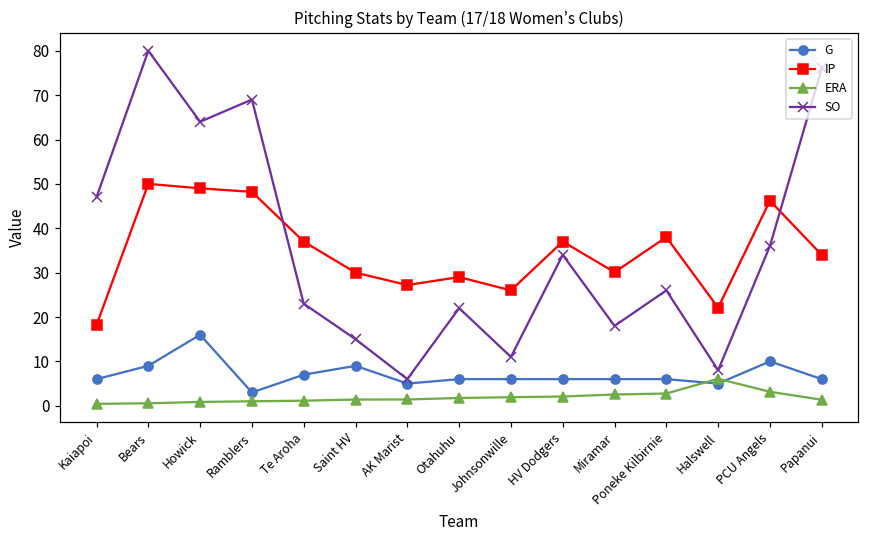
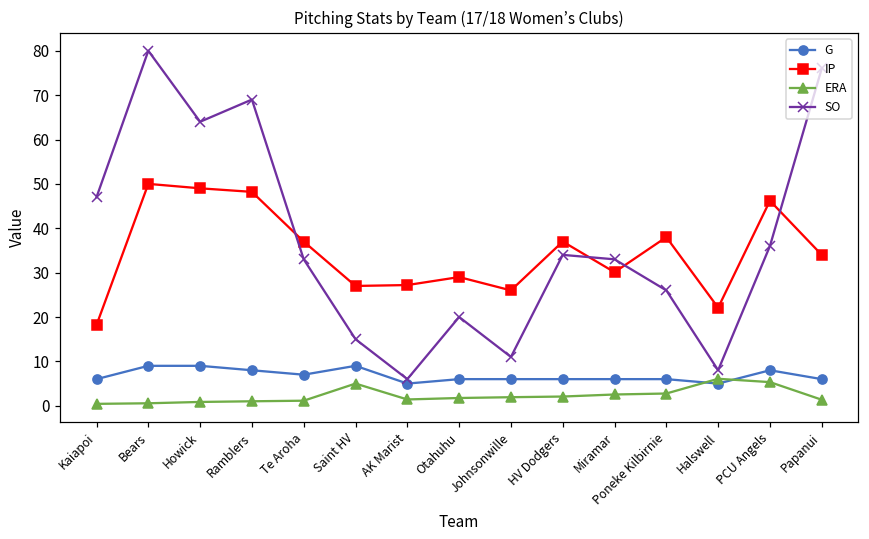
G, Howick: 16 -> 9
G, Ramblers: 3 -> 8
SO, Te Aroha: 23 -> 33
IP, Saint HV: 30 -> 27
ERA, Saint HV: 1 -> 5
SO, Otahuhu: 22 -> 20
SO, Miramar: 18 -> 33
G, PCU Angels: 10 -> 8
ERA, PCU Angels: 3 -> 5
